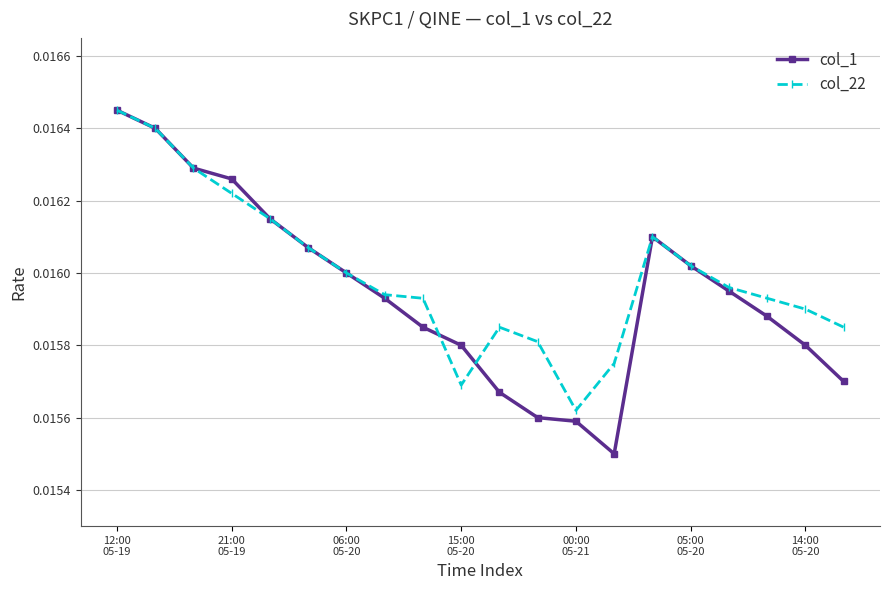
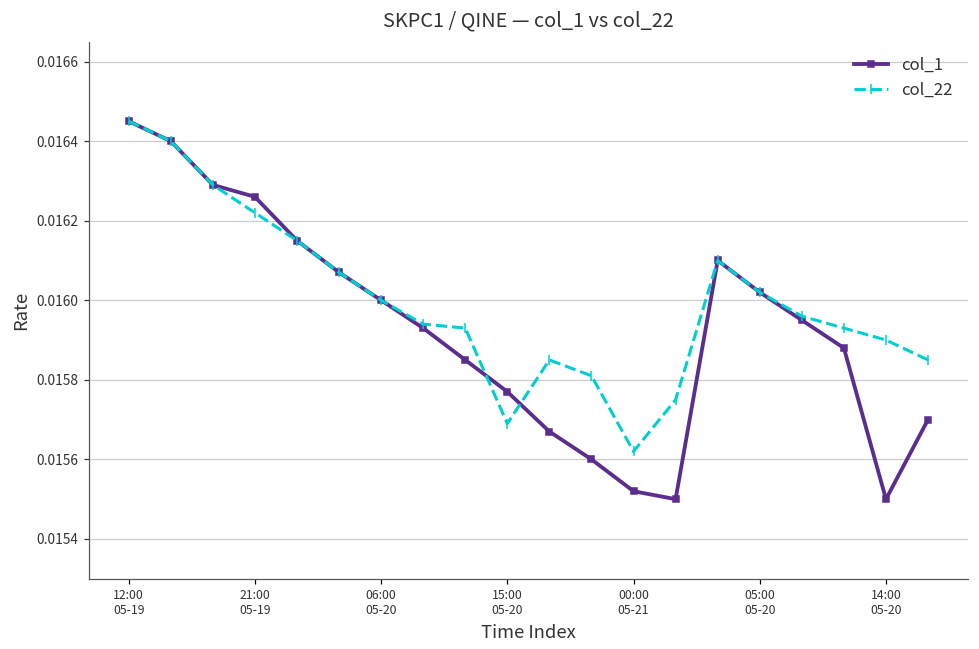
col_1, 15:00 05-20: 0.01580 -> 0.01577
col_1, 00:00 05-21: 0.01559 -> 0.01552
col_1, 14:00 05-20: 0.0158 -> 0.0155
